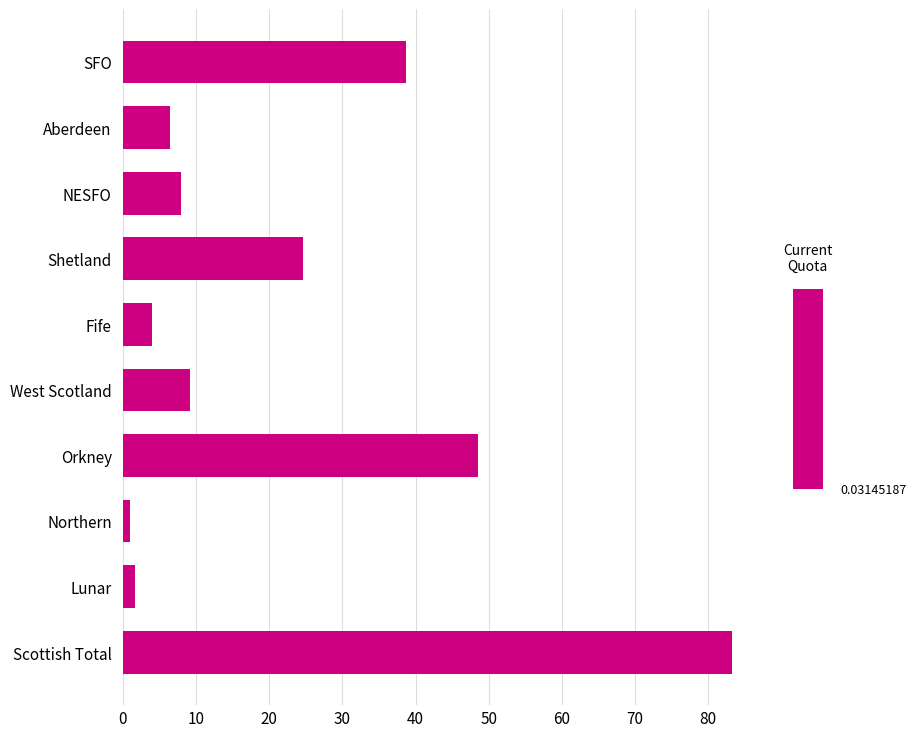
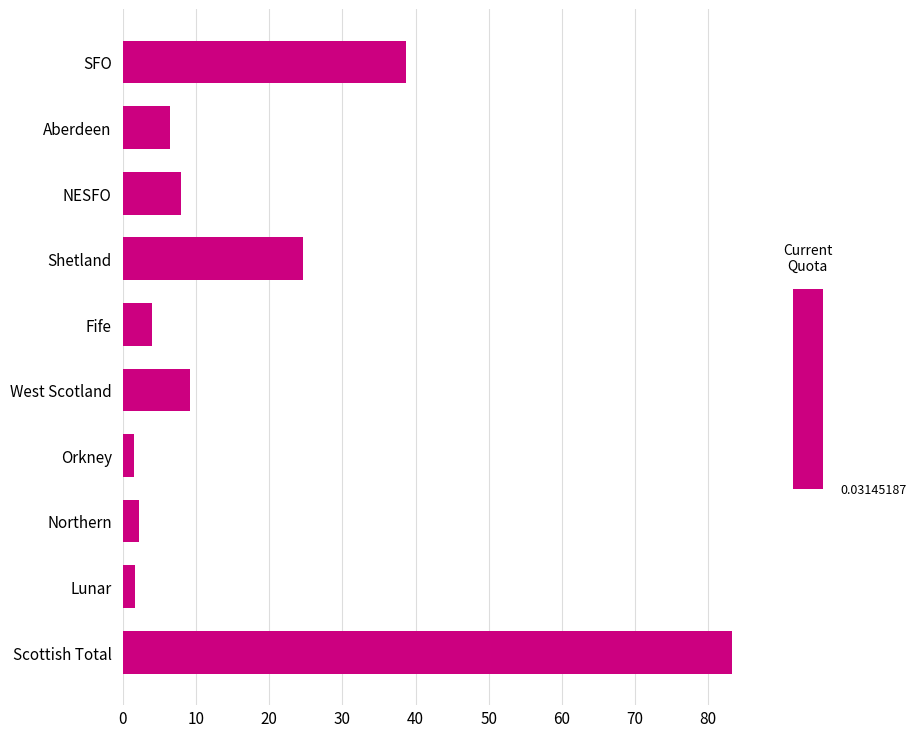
Orkney: 49 -> 2
Northern: 1 -> 2
